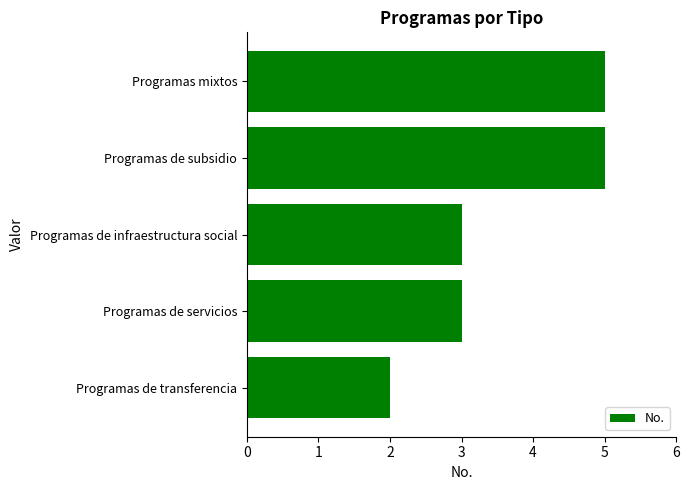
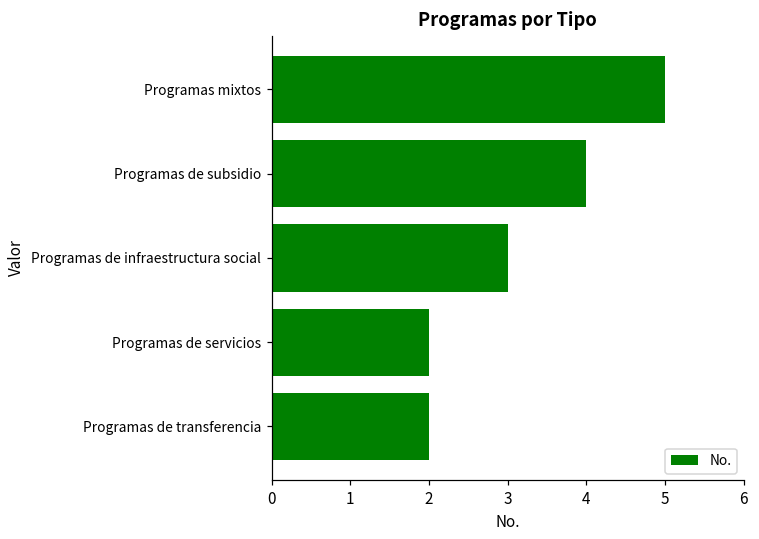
Programas de subsidio: 5 -> 4
Programas de servicios: 3 -> 2
